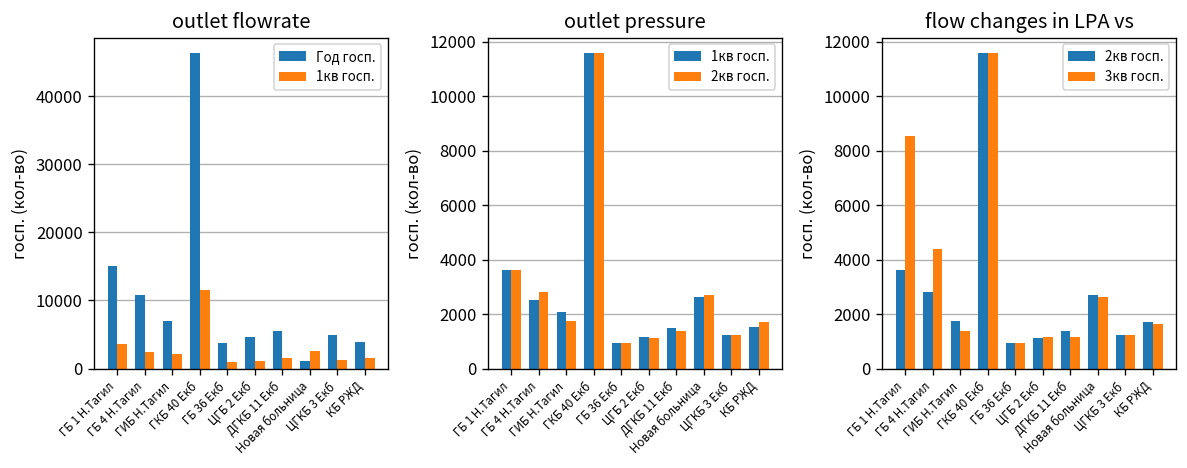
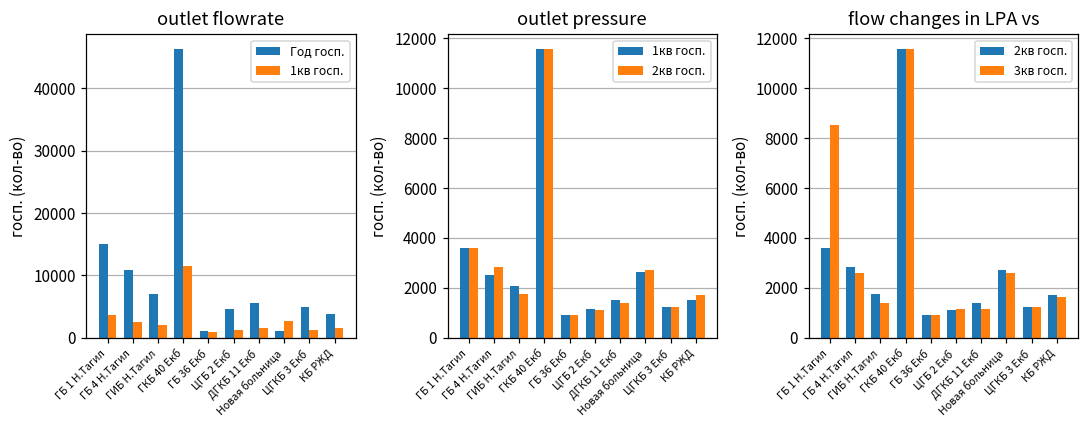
outlet flowrate, Год госп., ГБ 36 Екб: 4000 -> 1000
flow changes in LPA vs, 3кв госп., ГБ 4 Н.Тагил: 4400 -> 2600
